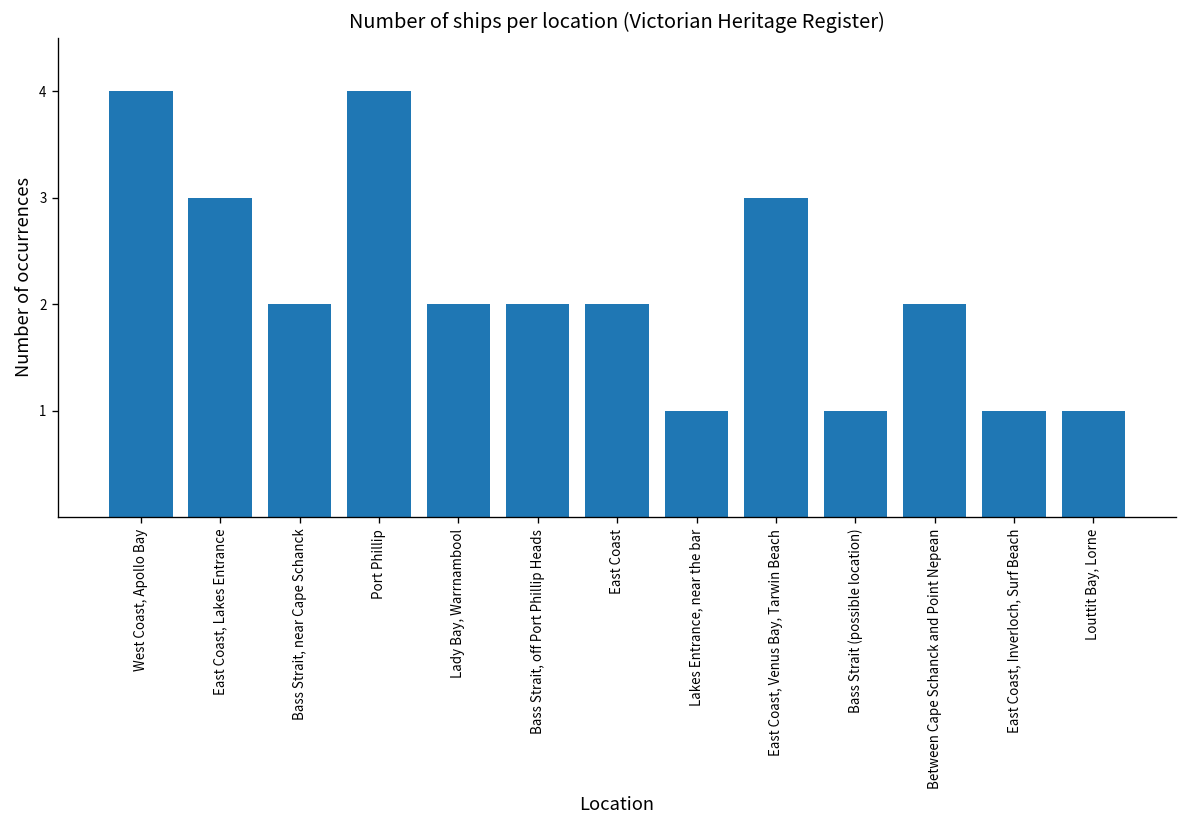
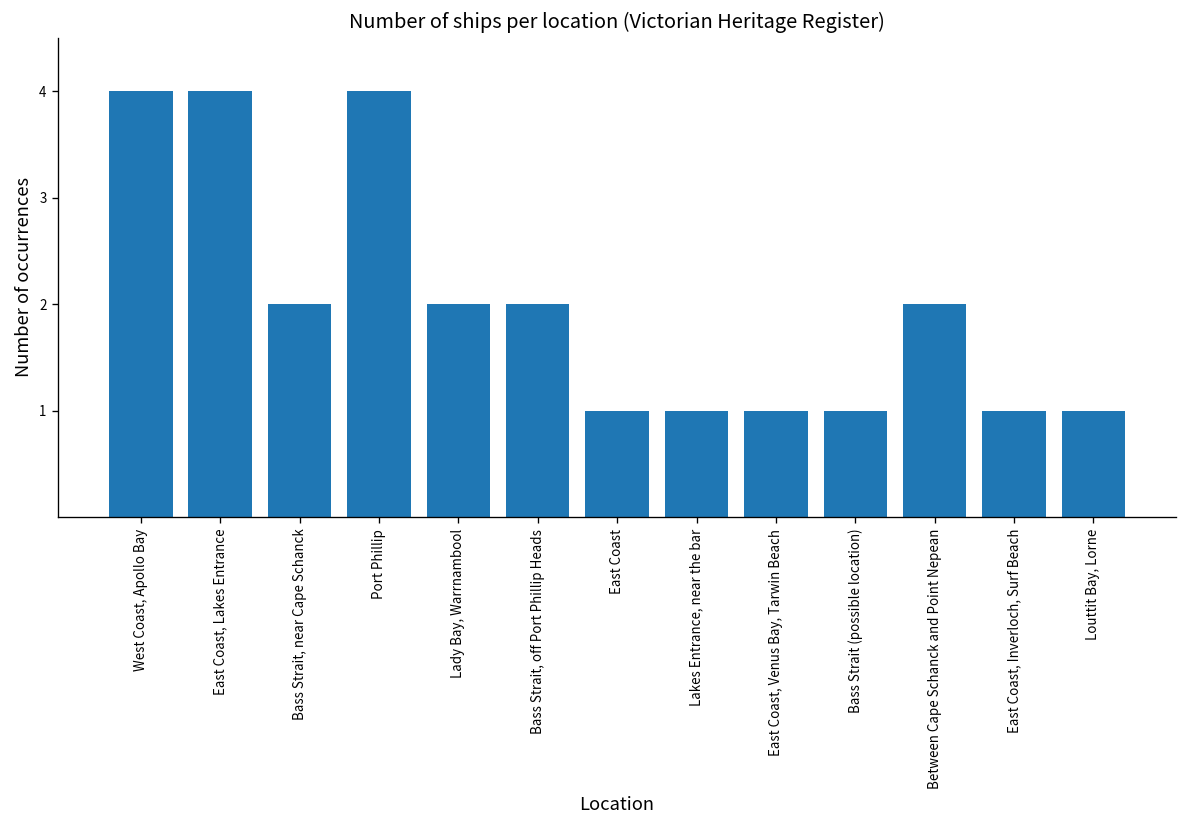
East Coast, Lakes Entrance: 3 -> 4
East Coast: 2 -> 1
East Coast, Venus Bay, Tarwin Beach: 3 -> 1
